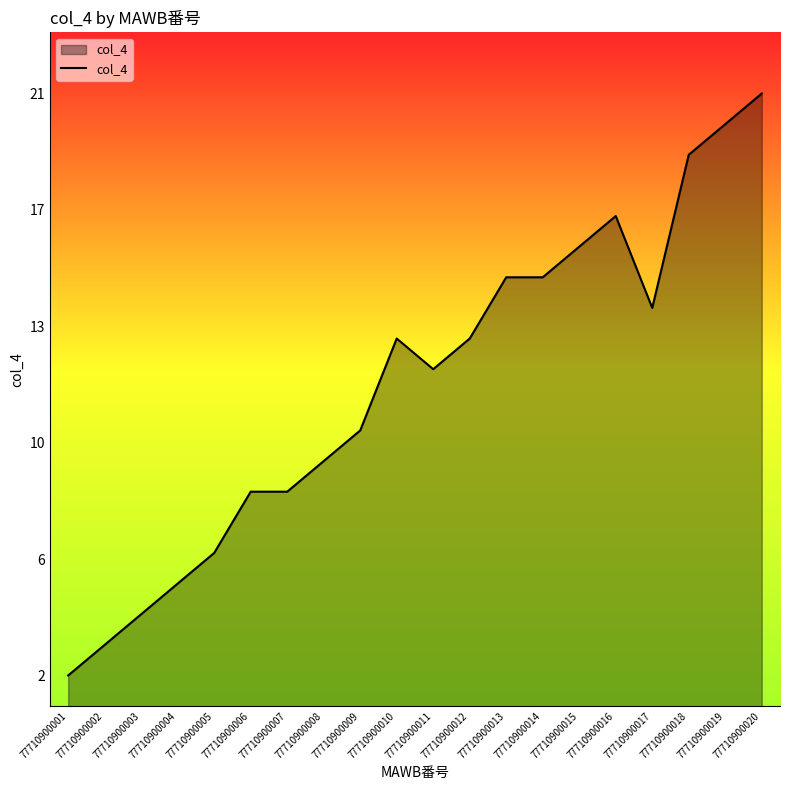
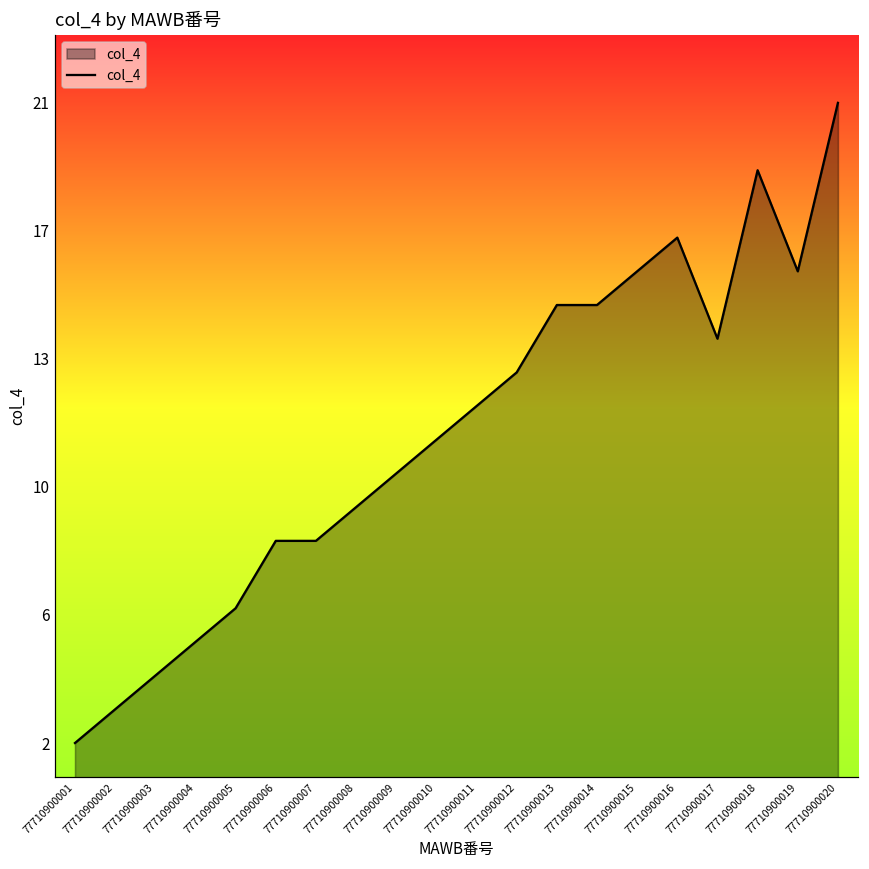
77710900010: 13 -> 11
77710900019: 20 -> 16
